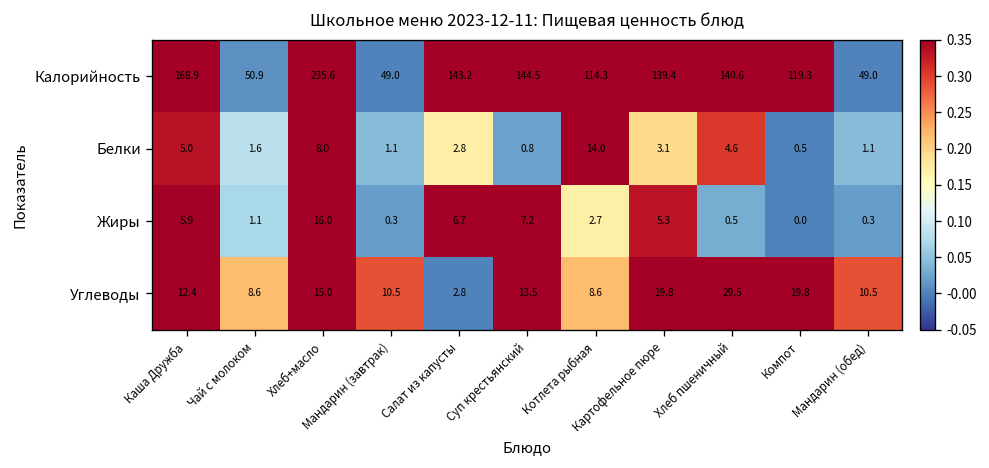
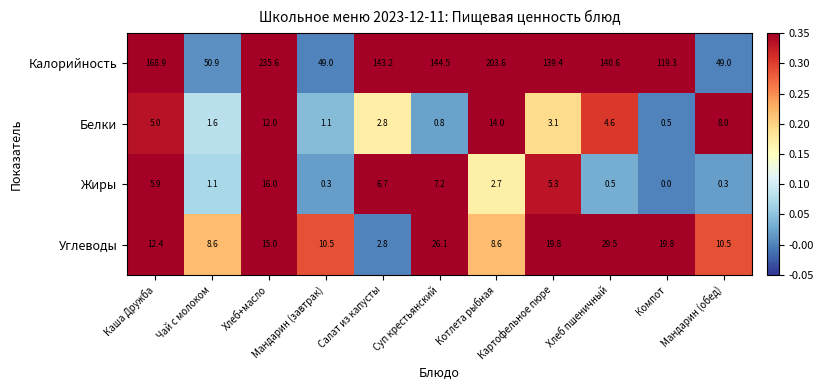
Калорийность, Котлета рыбная: 114.3 -> 203.6
Белки, Хлеб+масло: 8.0 -> 12.0
Белки, Мандарин (обед): 1.1 -> 8.0
Углеводы, Суп крестьянский: 13.5 -> 26.1
